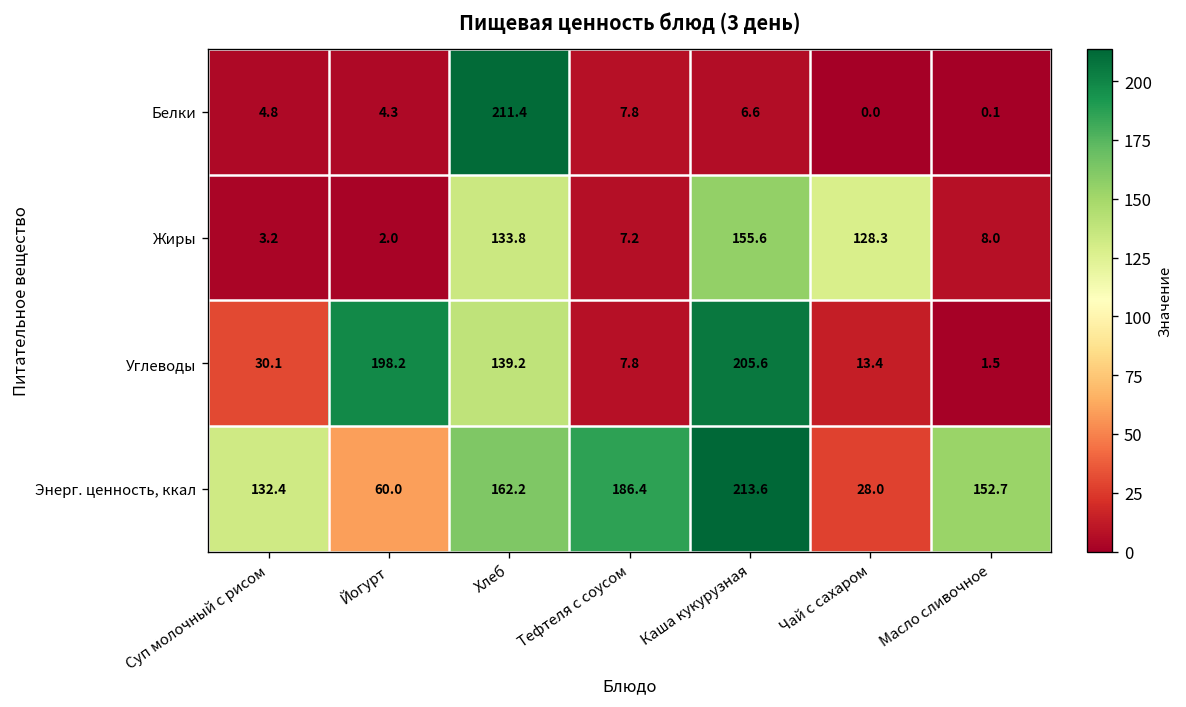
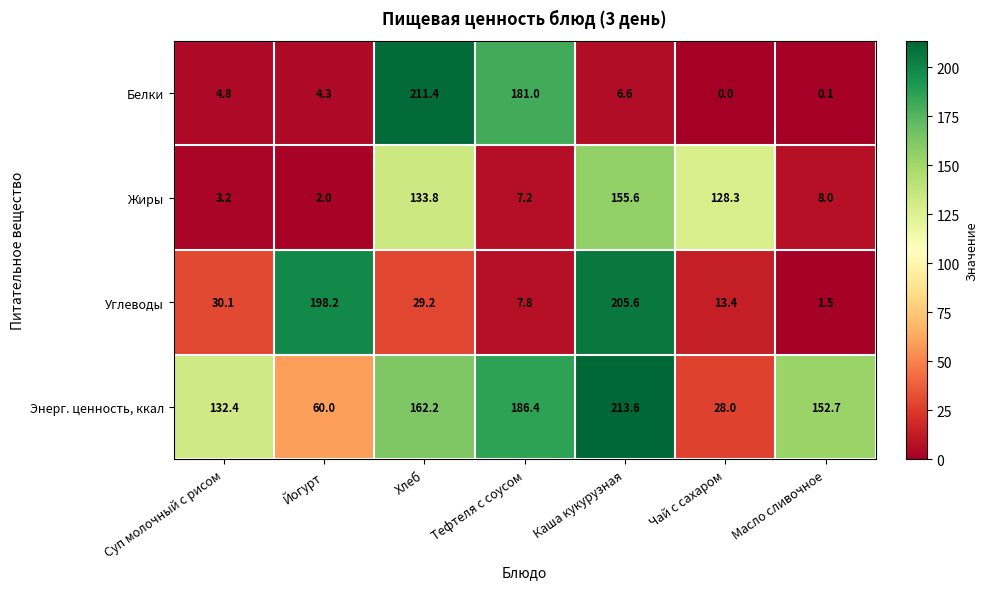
Белки, Тефтеля с соусом: 7.8 -> 181.0
Углеводы, Хлеб: 139.2 -> 29.2
